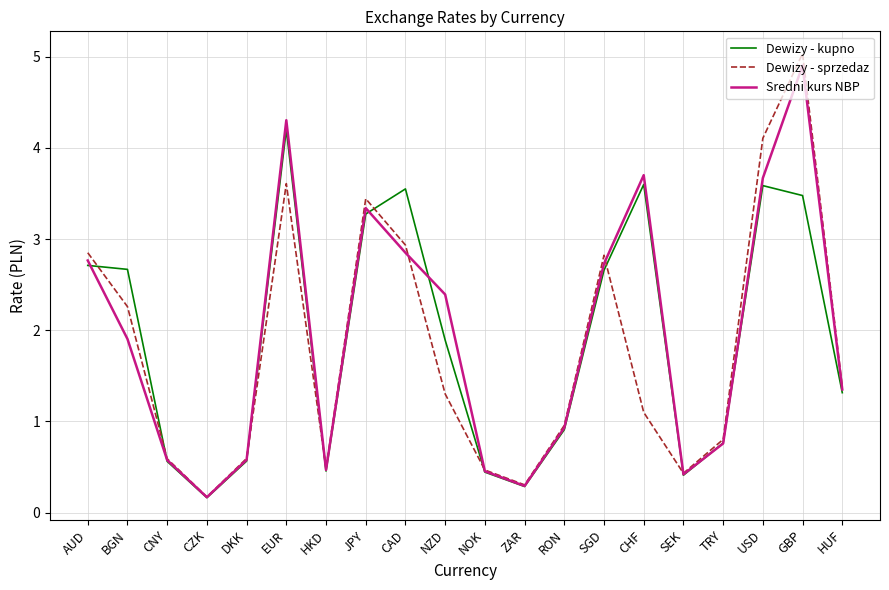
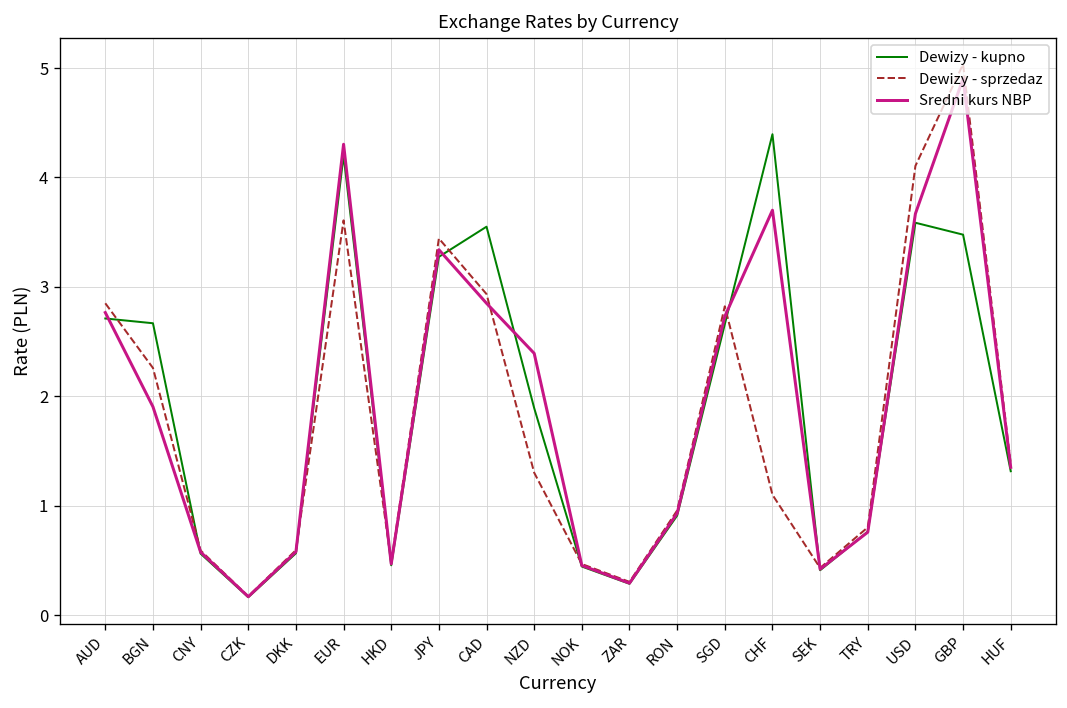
Dewizy - kupno, CHF: 3.6 -> 4.4
